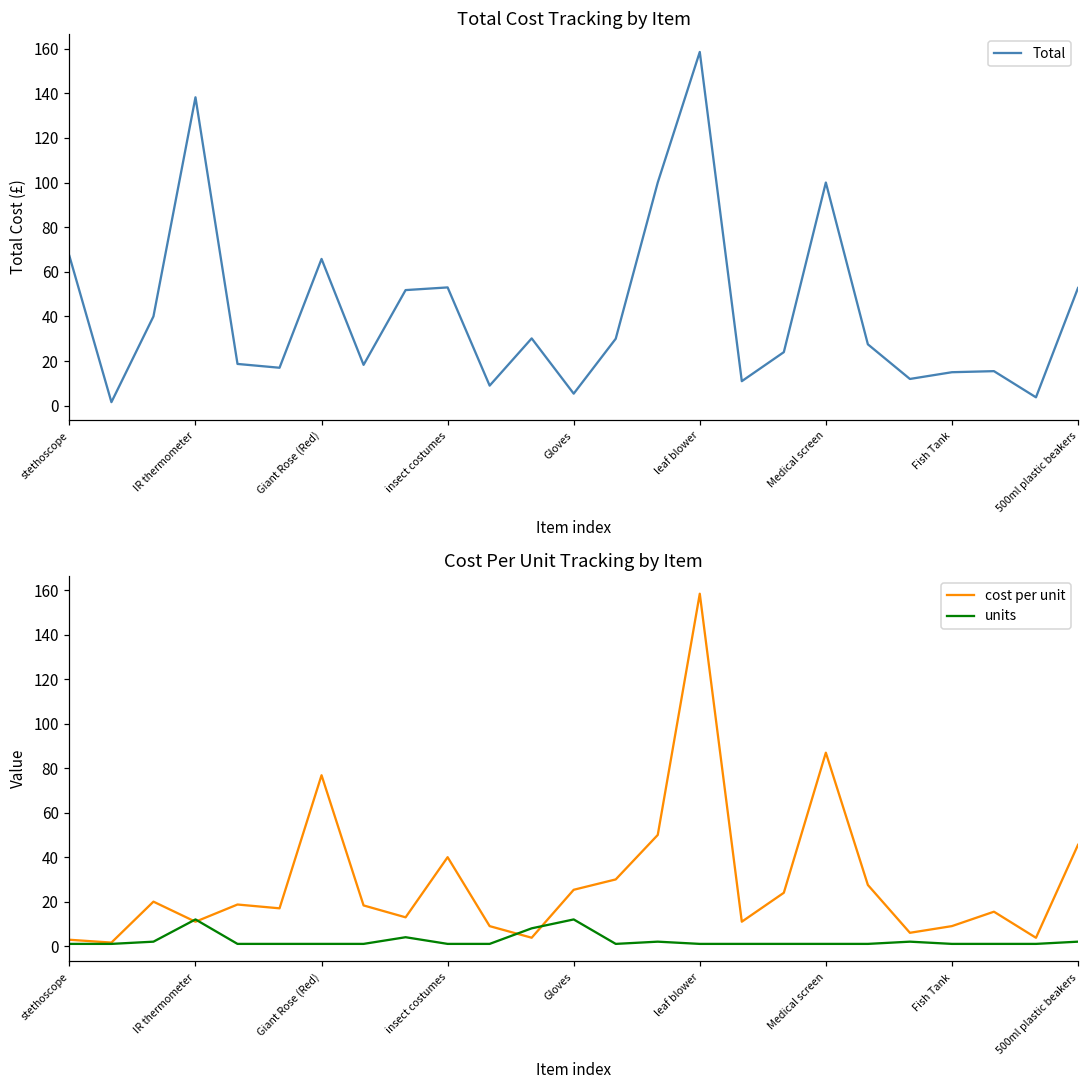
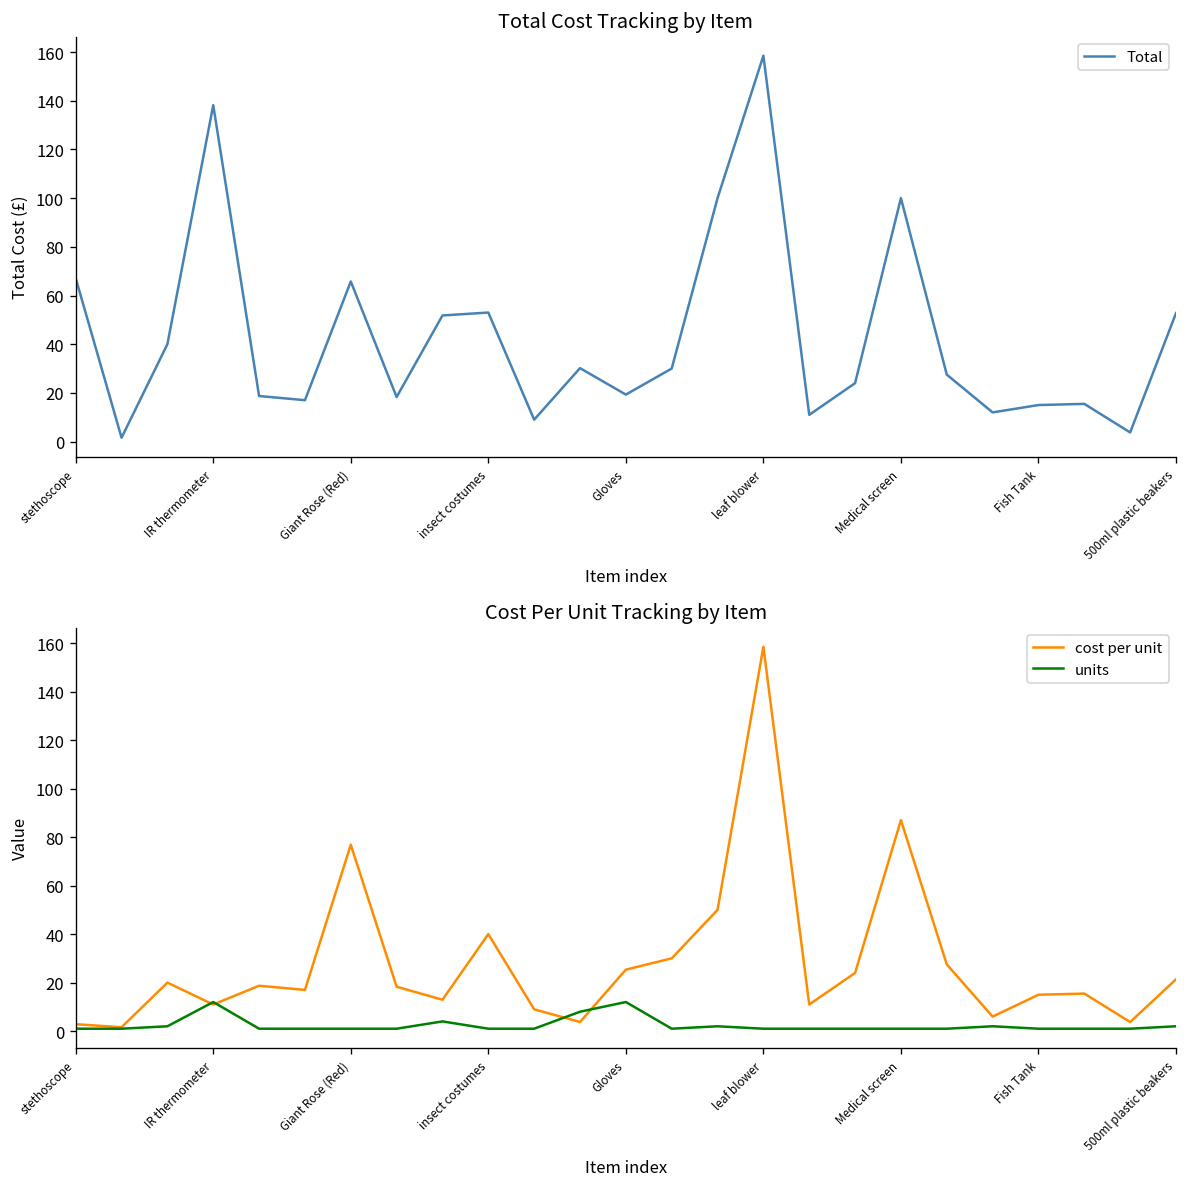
Total Cost Tracking by Item, Gloves: 5 -> 19
Cost Per Unit Tracking by Item, cost per unit, Fish Tank: 9 -> 15
Cost Per Unit Tracking by Item, cost per unit, 500ml plastic beakers: 46 -> 21
